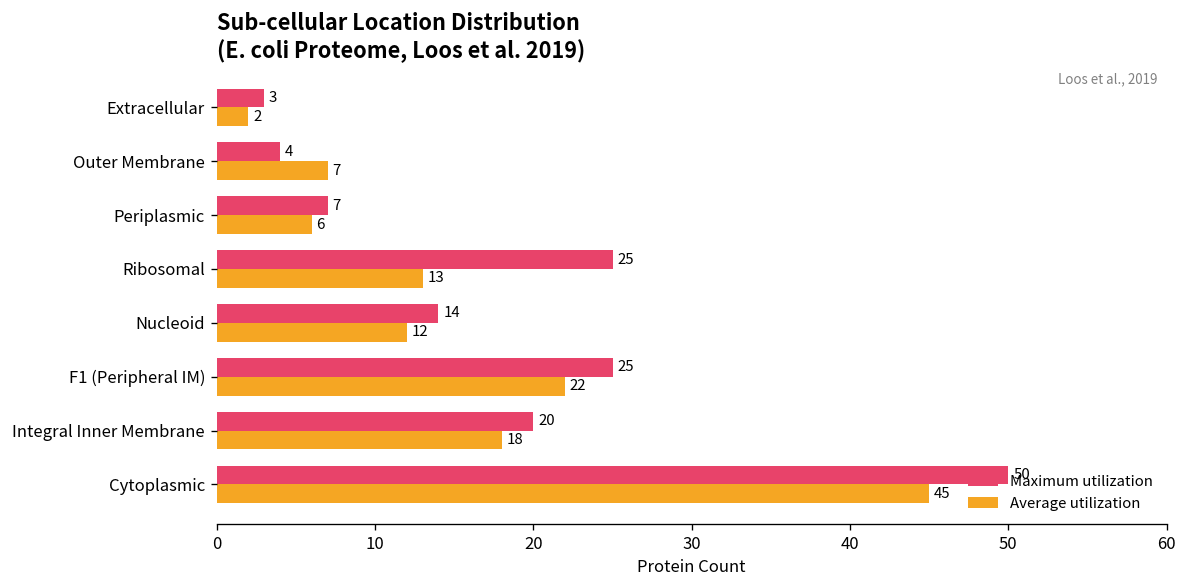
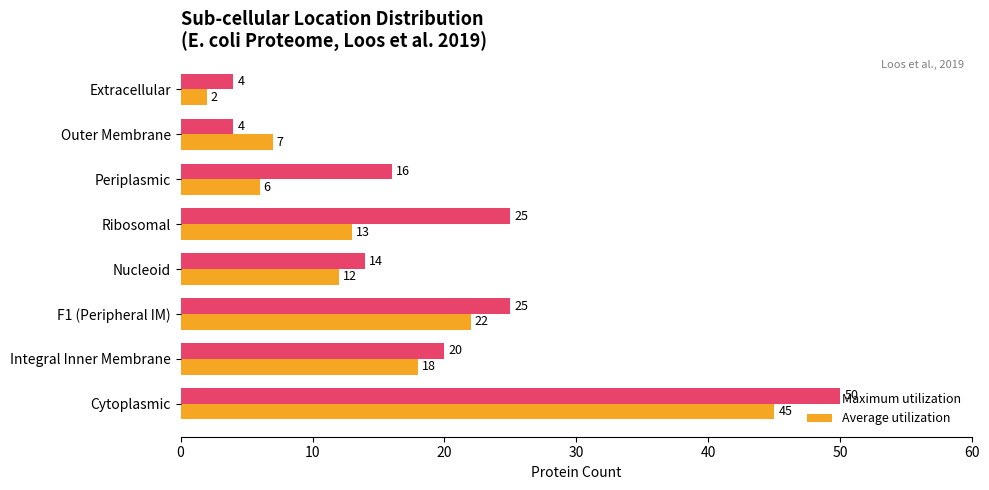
Maximum utilization, Extracellular: 3 -> 4
Maximum utilization, Periplasmic: 7 -> 16
